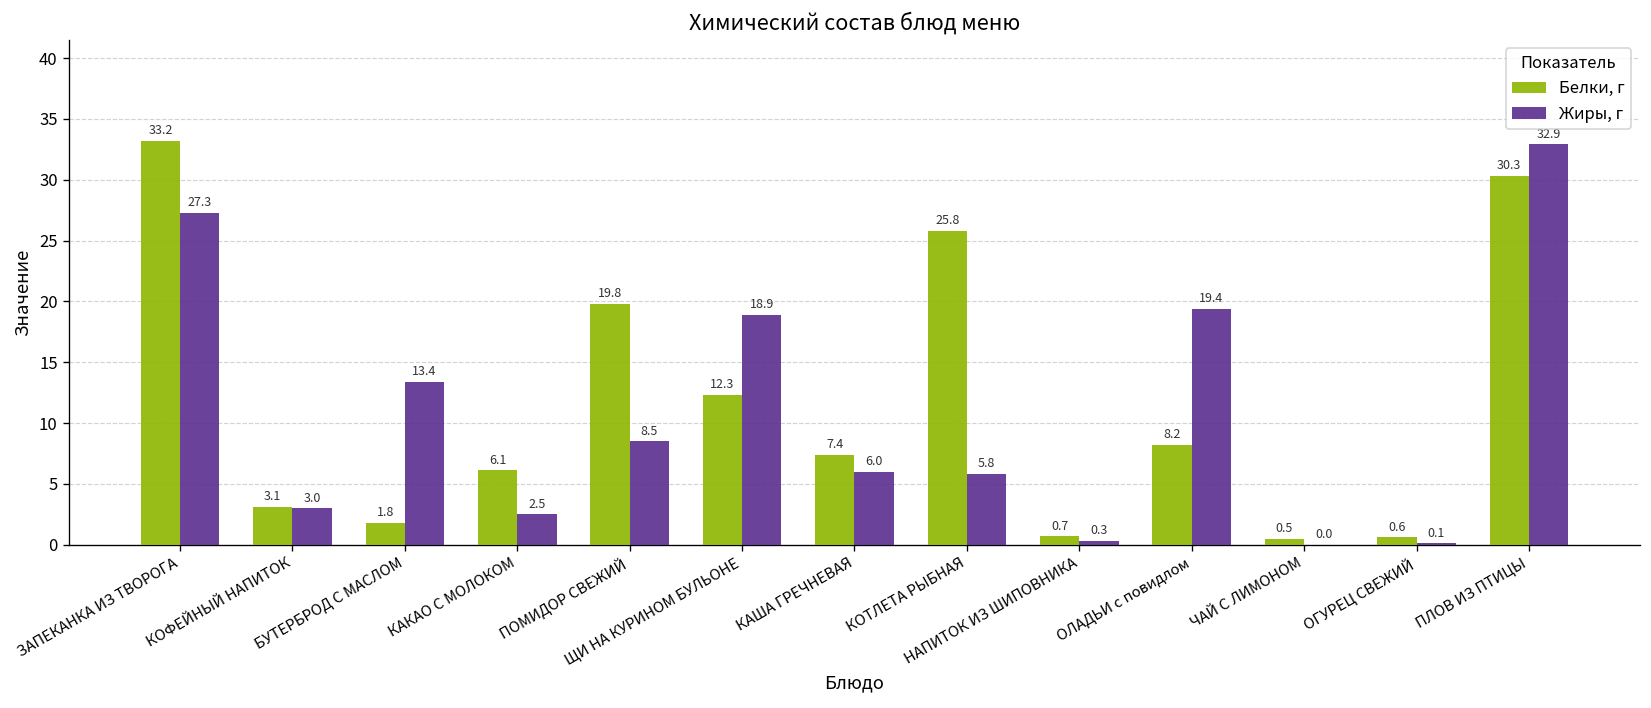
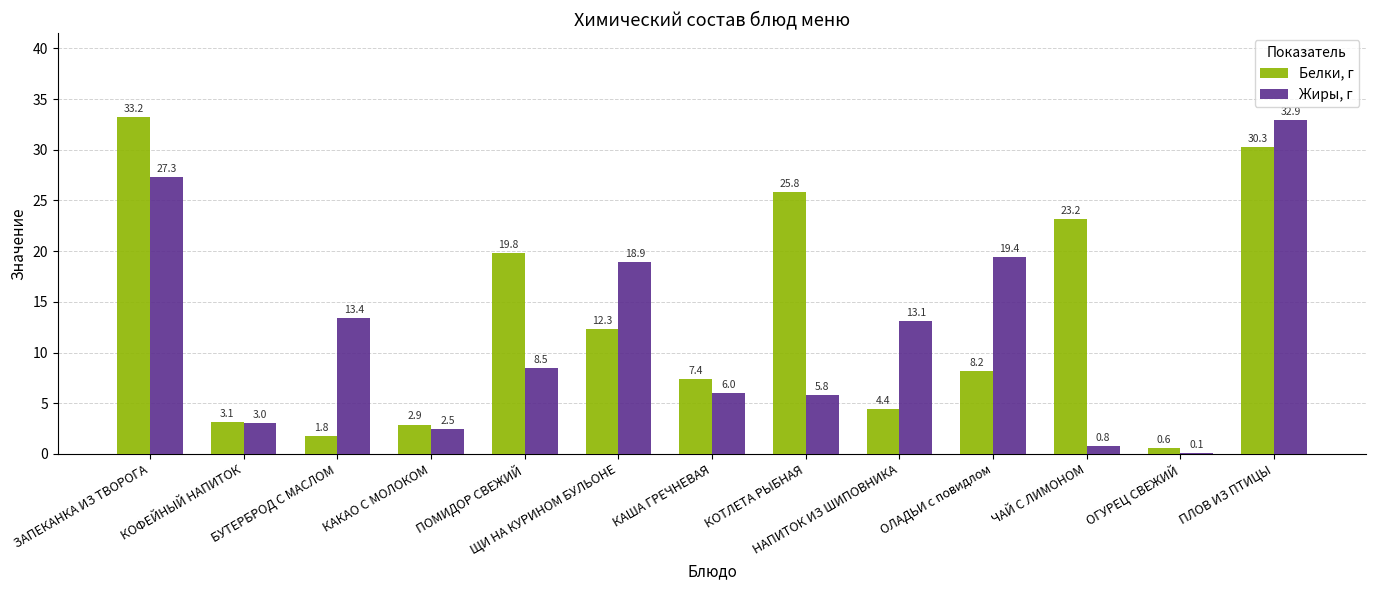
Белки, г, КАКАО С МОЛОКОМ: 6.1 -> 2.9
Белки, г, НАПИТОК ИЗ ШИПОВНИКА: 0.7 -> 4.4
Жиры, г, НАПИТОК ИЗ ШИПОВНИКА: 0.3 -> 13.1
Белки, г, ЧАЙ С ЛИМОНОМ: 0.5 -> 23.2
Жиры, г, ЧАЙ С ЛИМОНОМ: 0.0 -> 0.8
